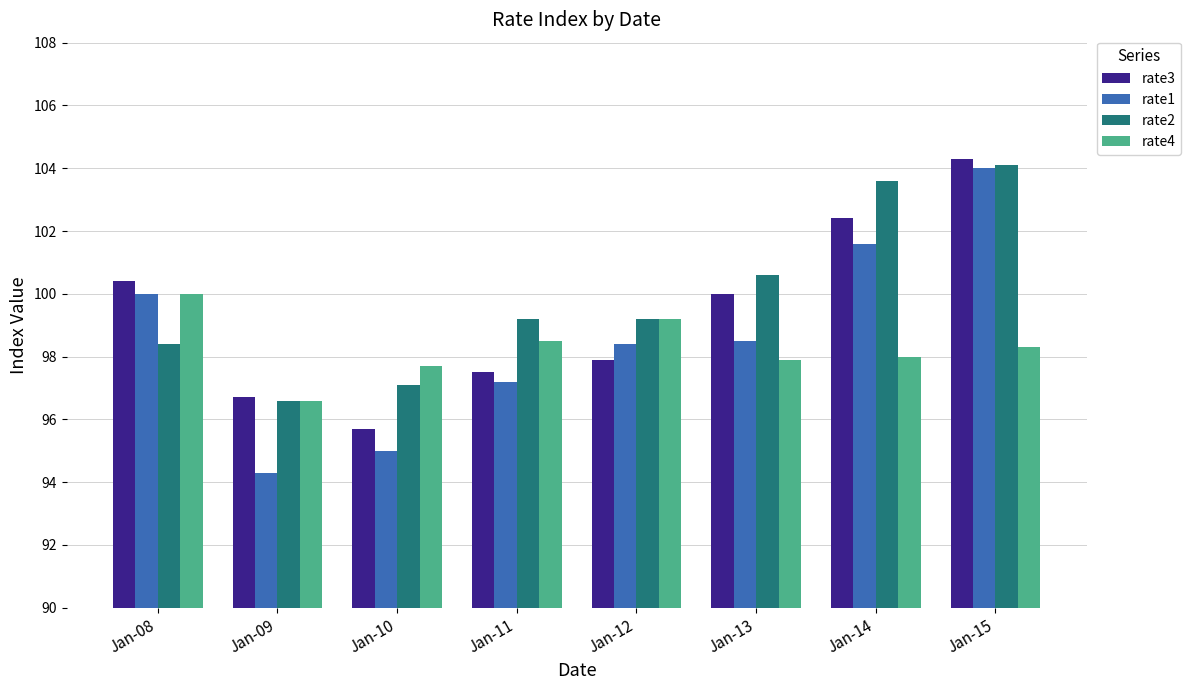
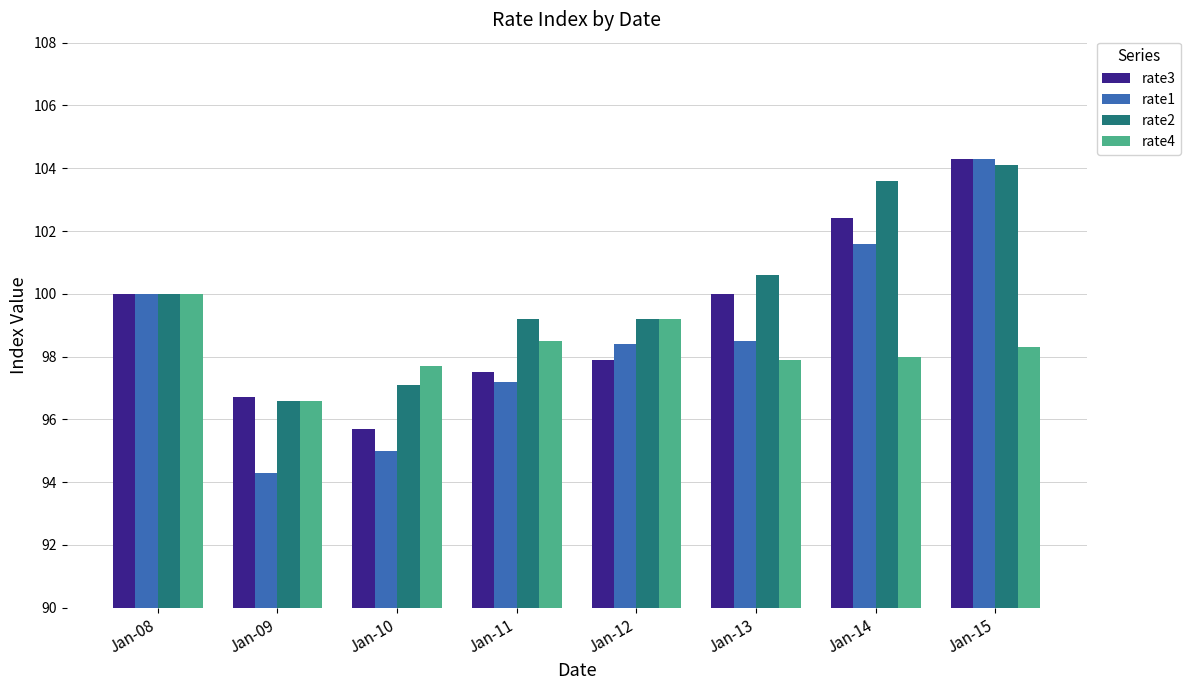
rate3, Jan-08: 100.4 -> 100.0
rate2, Jan-08: 98.4 -> 100.0
rate1, Jan-15: 104.0 -> 104.3
